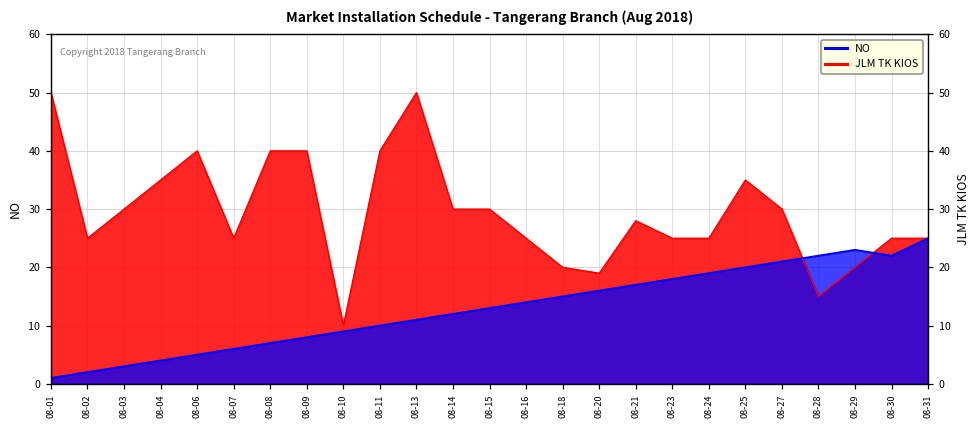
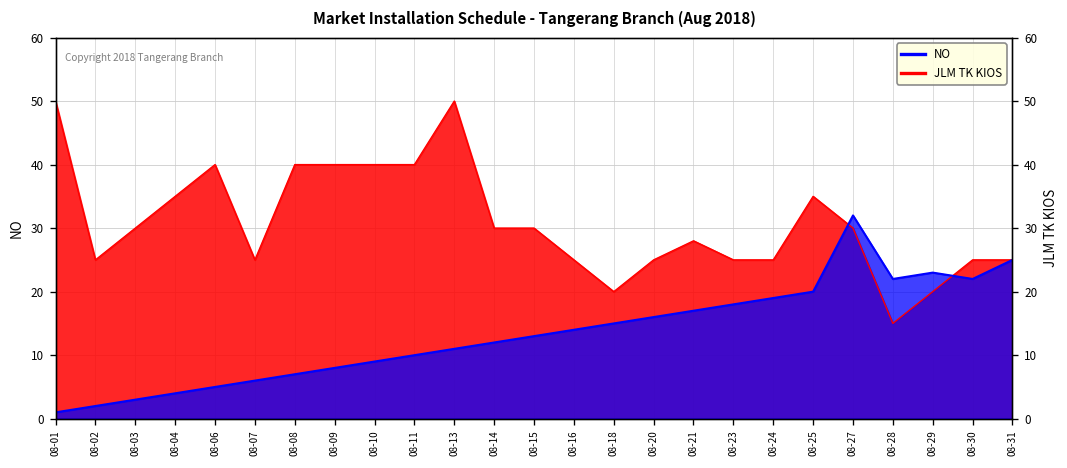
JLM TK KIOS, 08-10: 10 -> 40
JLM TK KIOS, 08-20: 19 -> 25
NO, 08-27: 21 -> 32
